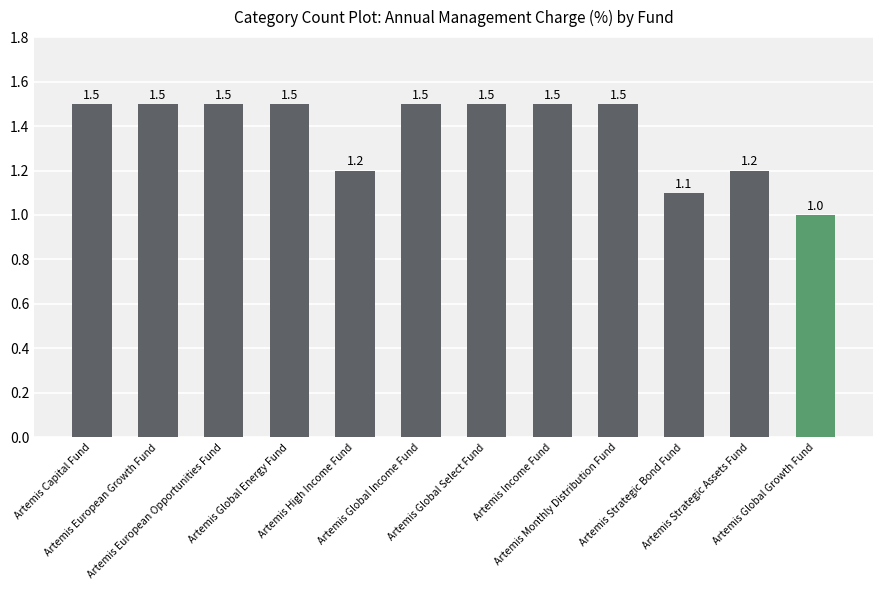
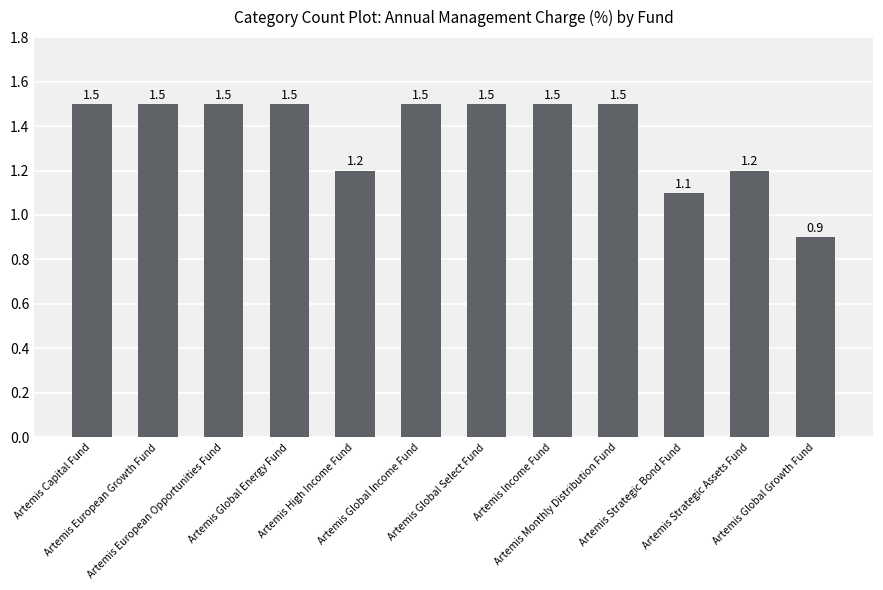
Artemis Global Growth Fund: 1.0 -> 0.9
